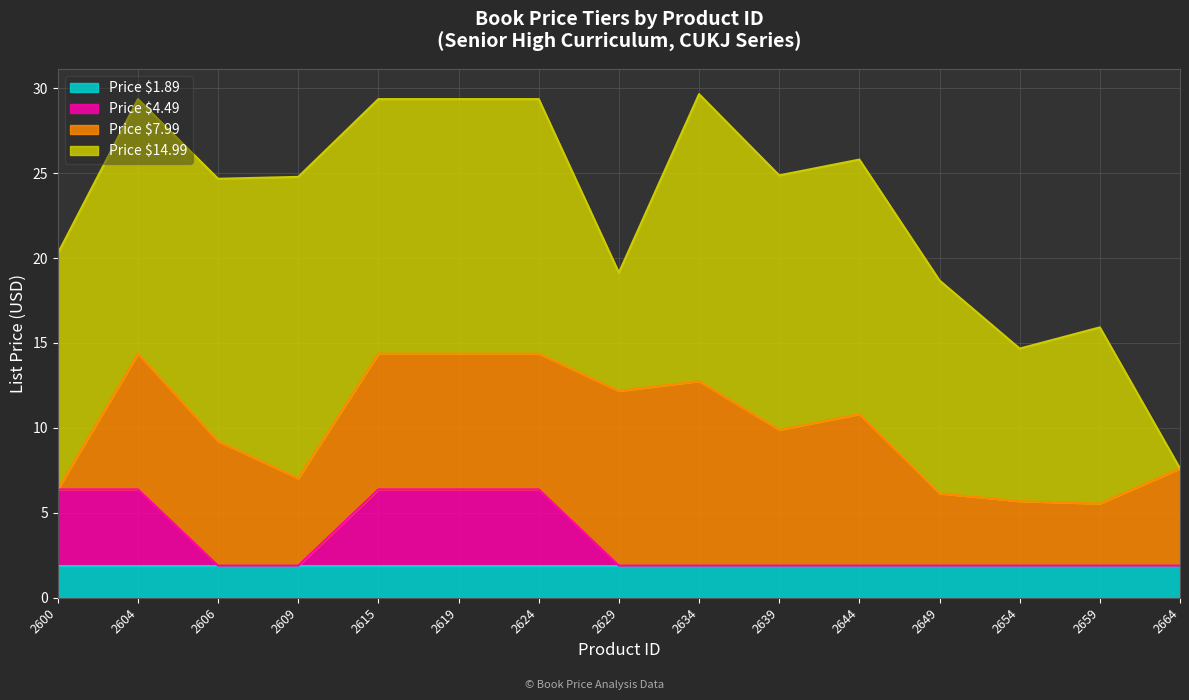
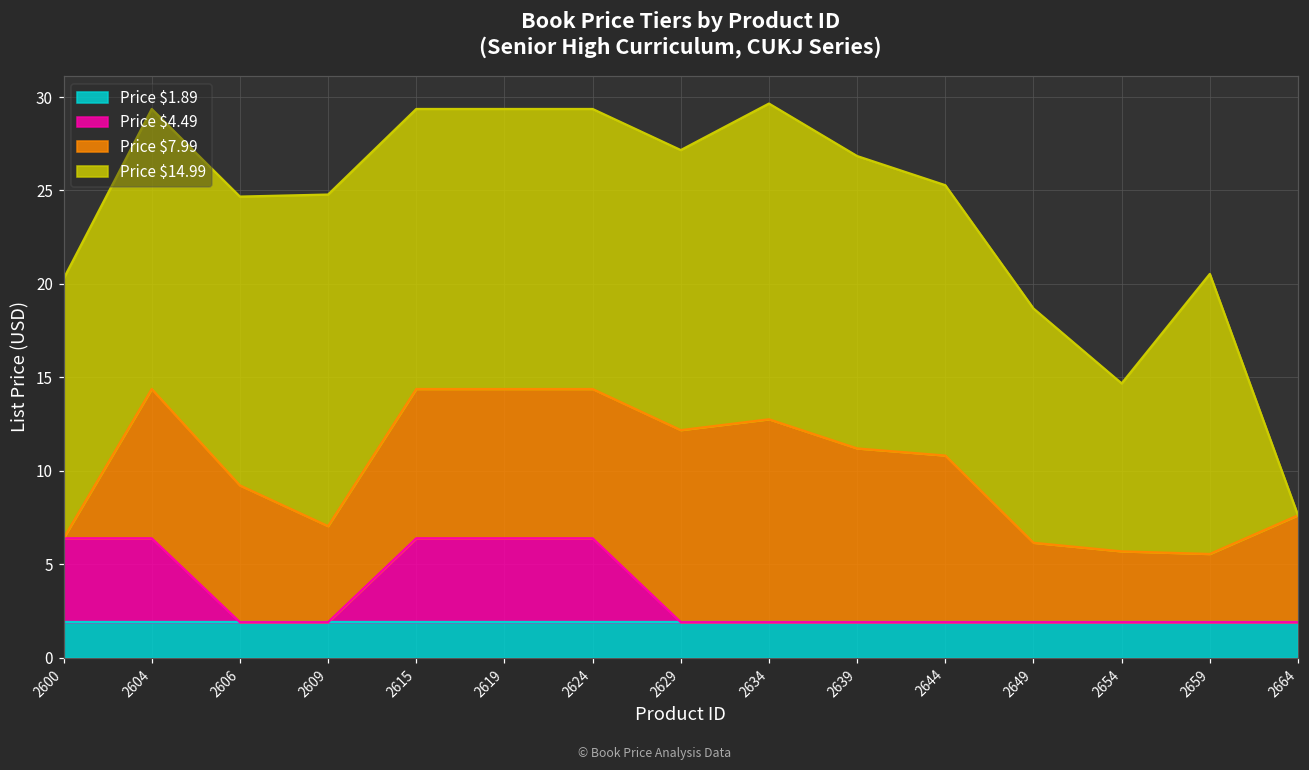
Price $14.99, 2629: 7.0 -> 15.0
Price $7.99, 2639: 8.0 -> 9.3
Price $14.99, 2639: 15.0 -> 15.7
Price $14.99, 2644: 15.0 -> 14.5
Price $14.99, 2659: 10.4 -> 15.0
